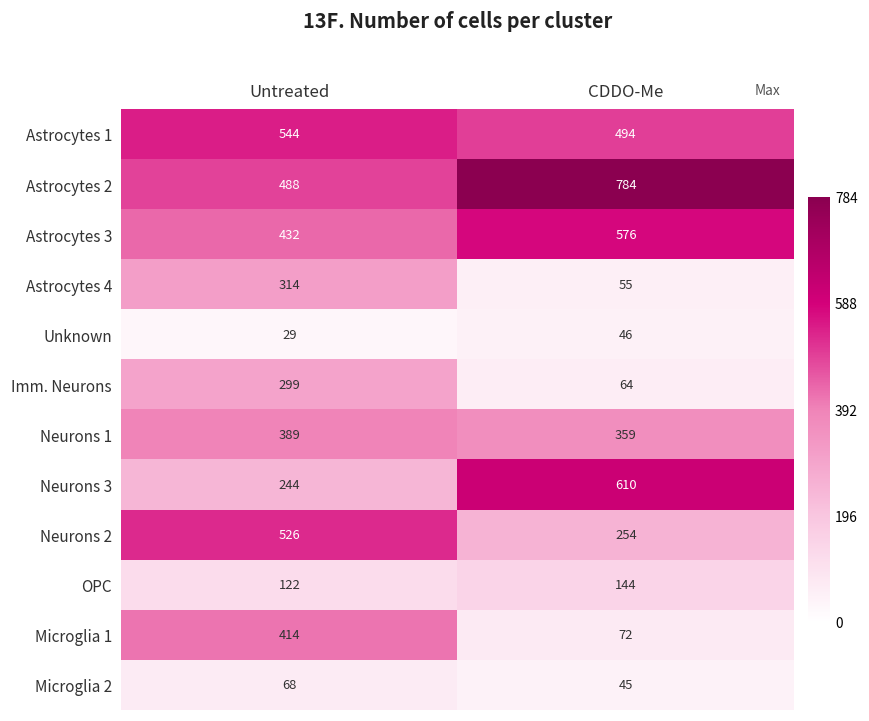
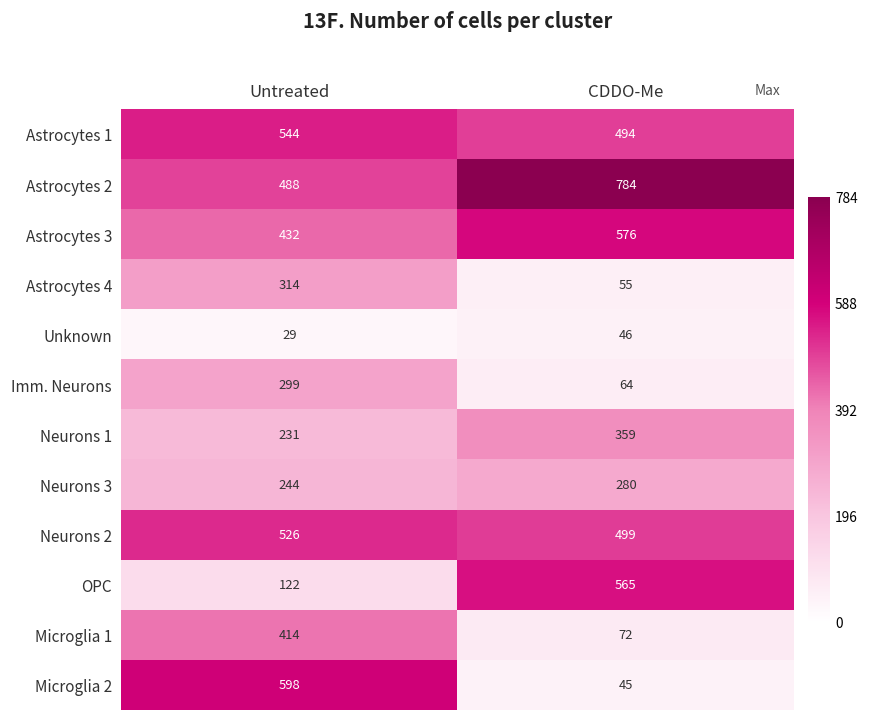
Neurons 1, Untreated: 389 -> 231
Neurons 3, CDDO-Me: 610 -> 280
Neurons 2, CDDO-Me: 254 -> 499
OPC, CDDO-Me: 144 -> 565
Microglia 2, Untreated: 68 -> 598
